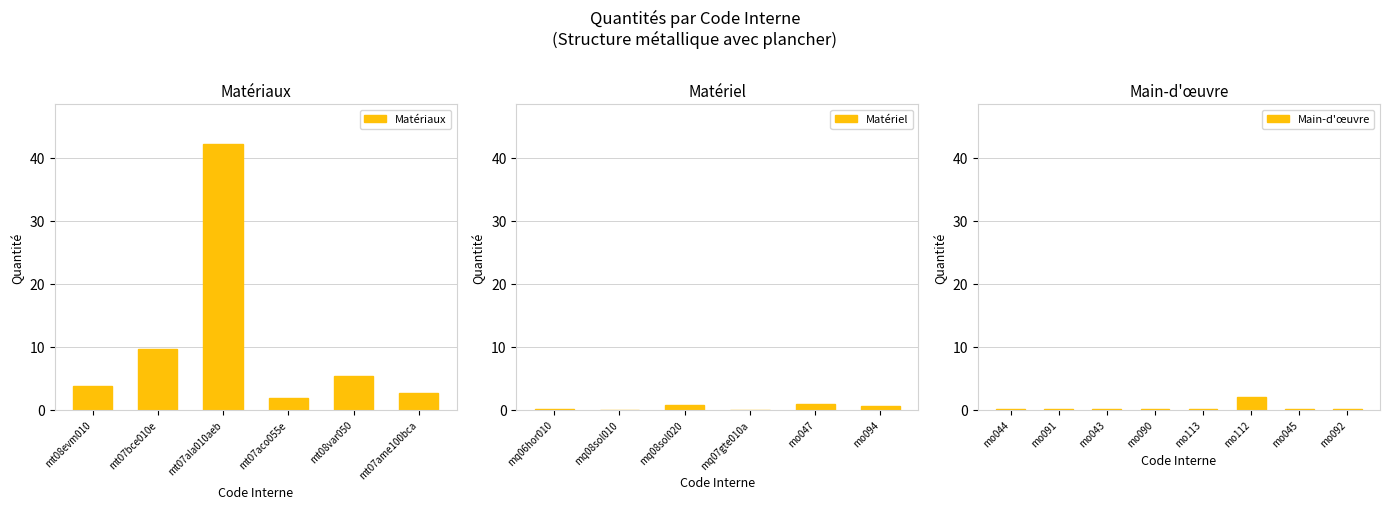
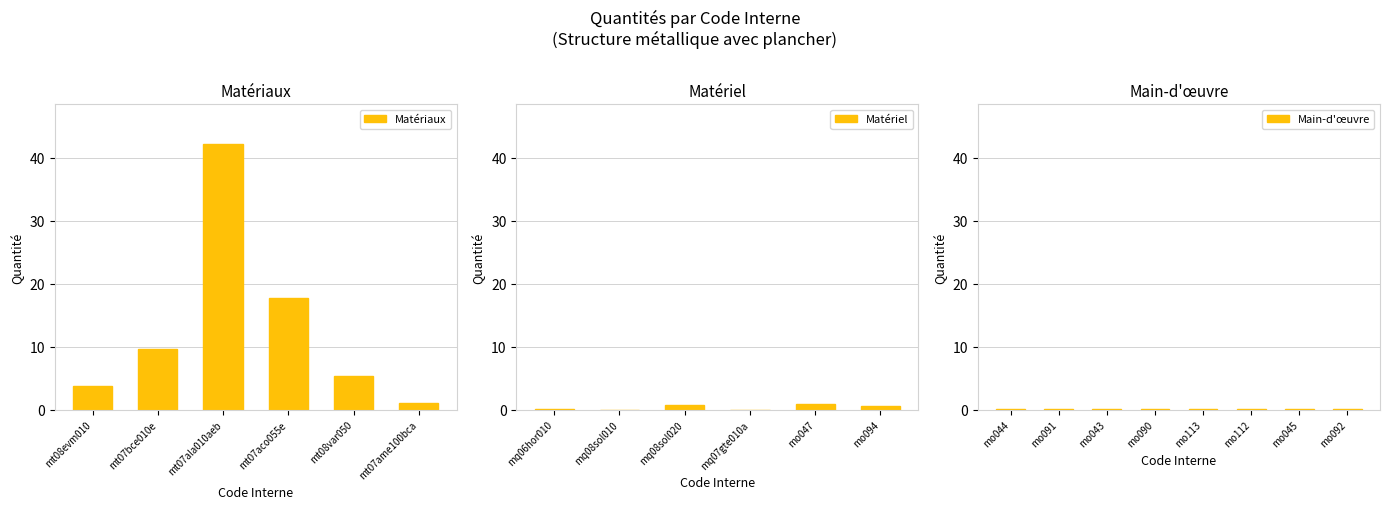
Matériaux, mt07aco055e: 2 -> 18
Matériaux, mt07ame100bca: 3 -> 1
Main-d'œuvre, mo112: 2 -> 0
